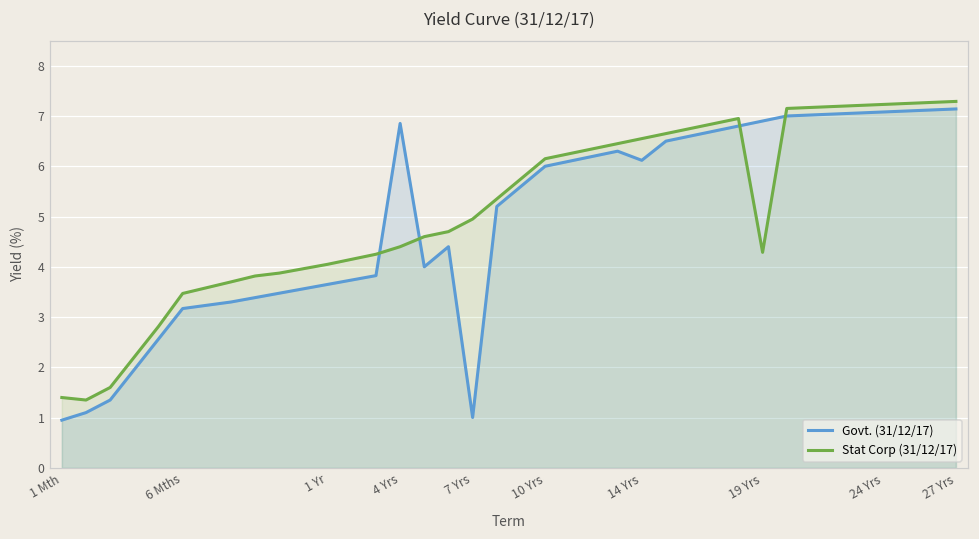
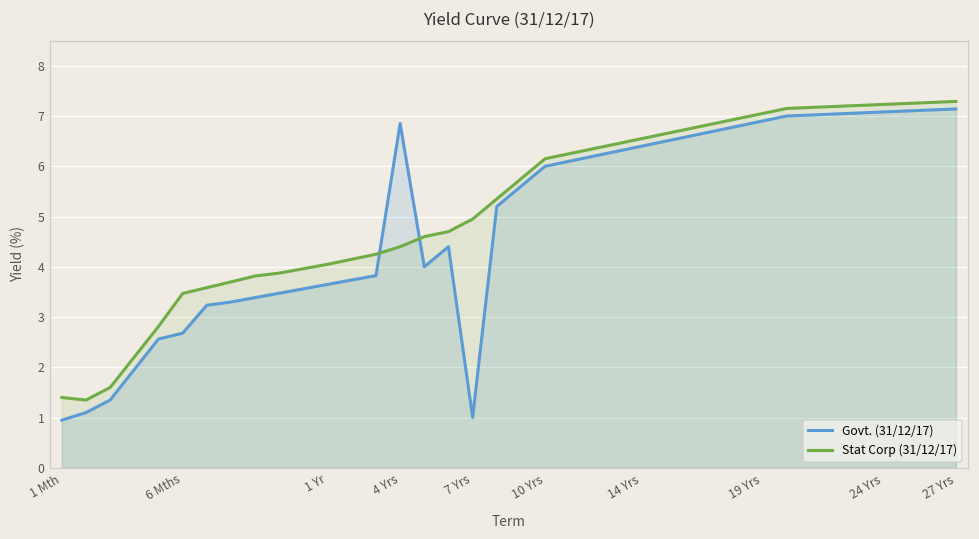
Govt. (31/12/17), 6 Mths: 3.2 -> 2.7
Govt. (31/12/17), 14 Yrs: 6.1 -> 6.4
Stat Corp (31/12/17), 19 Yrs: 4.3 -> 7.0
